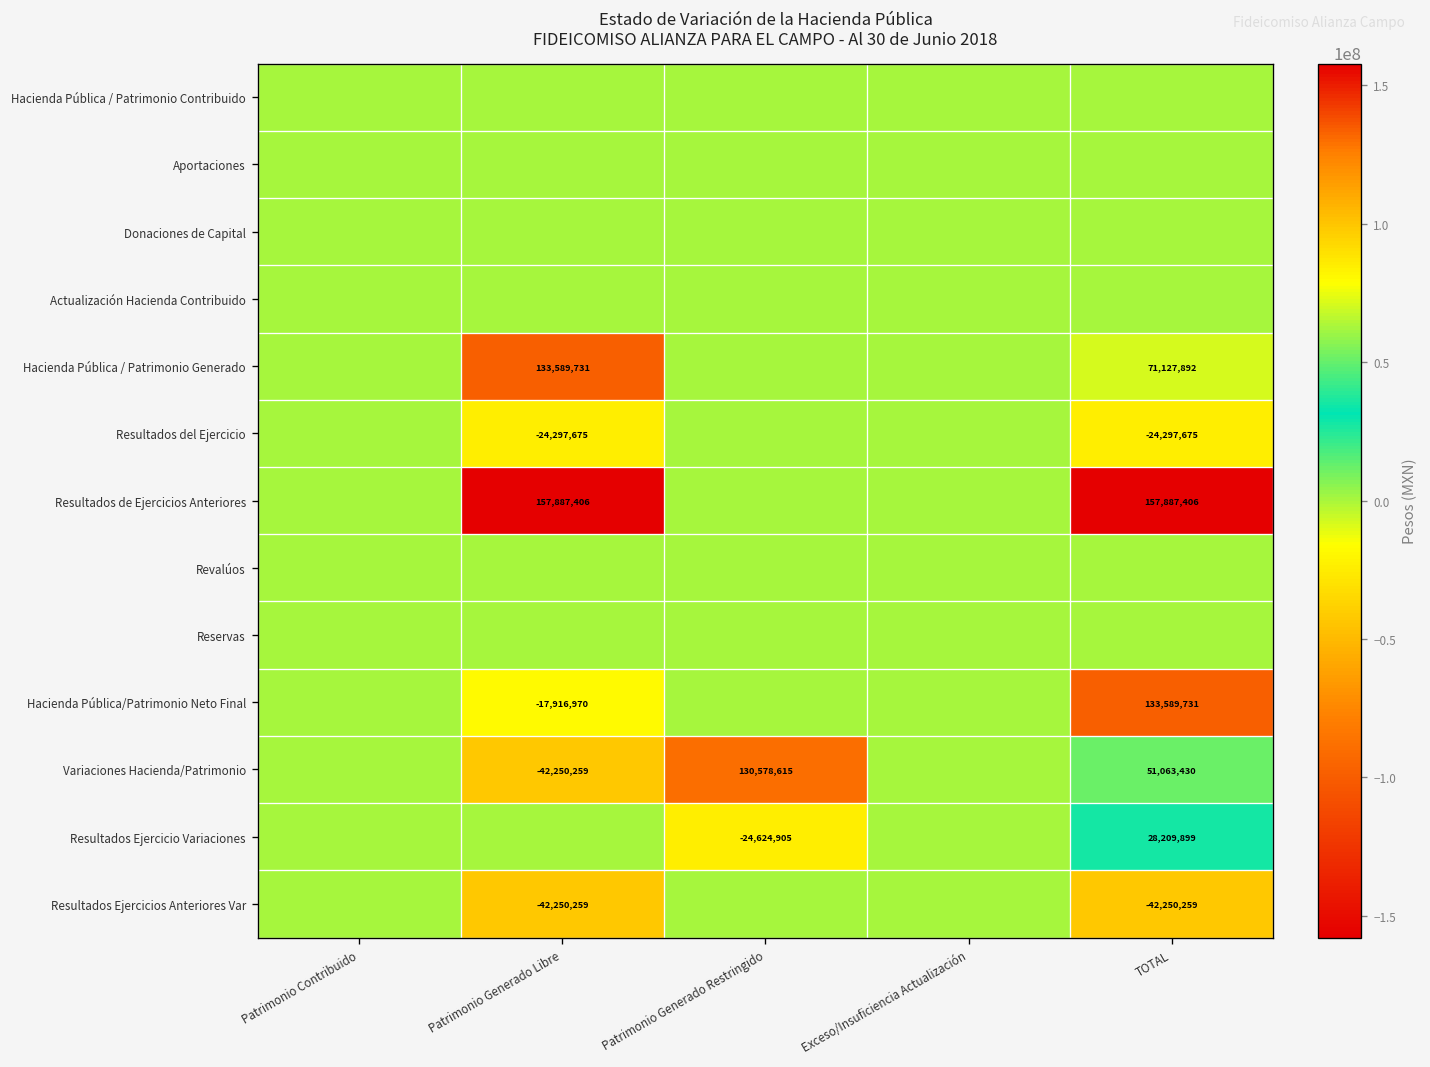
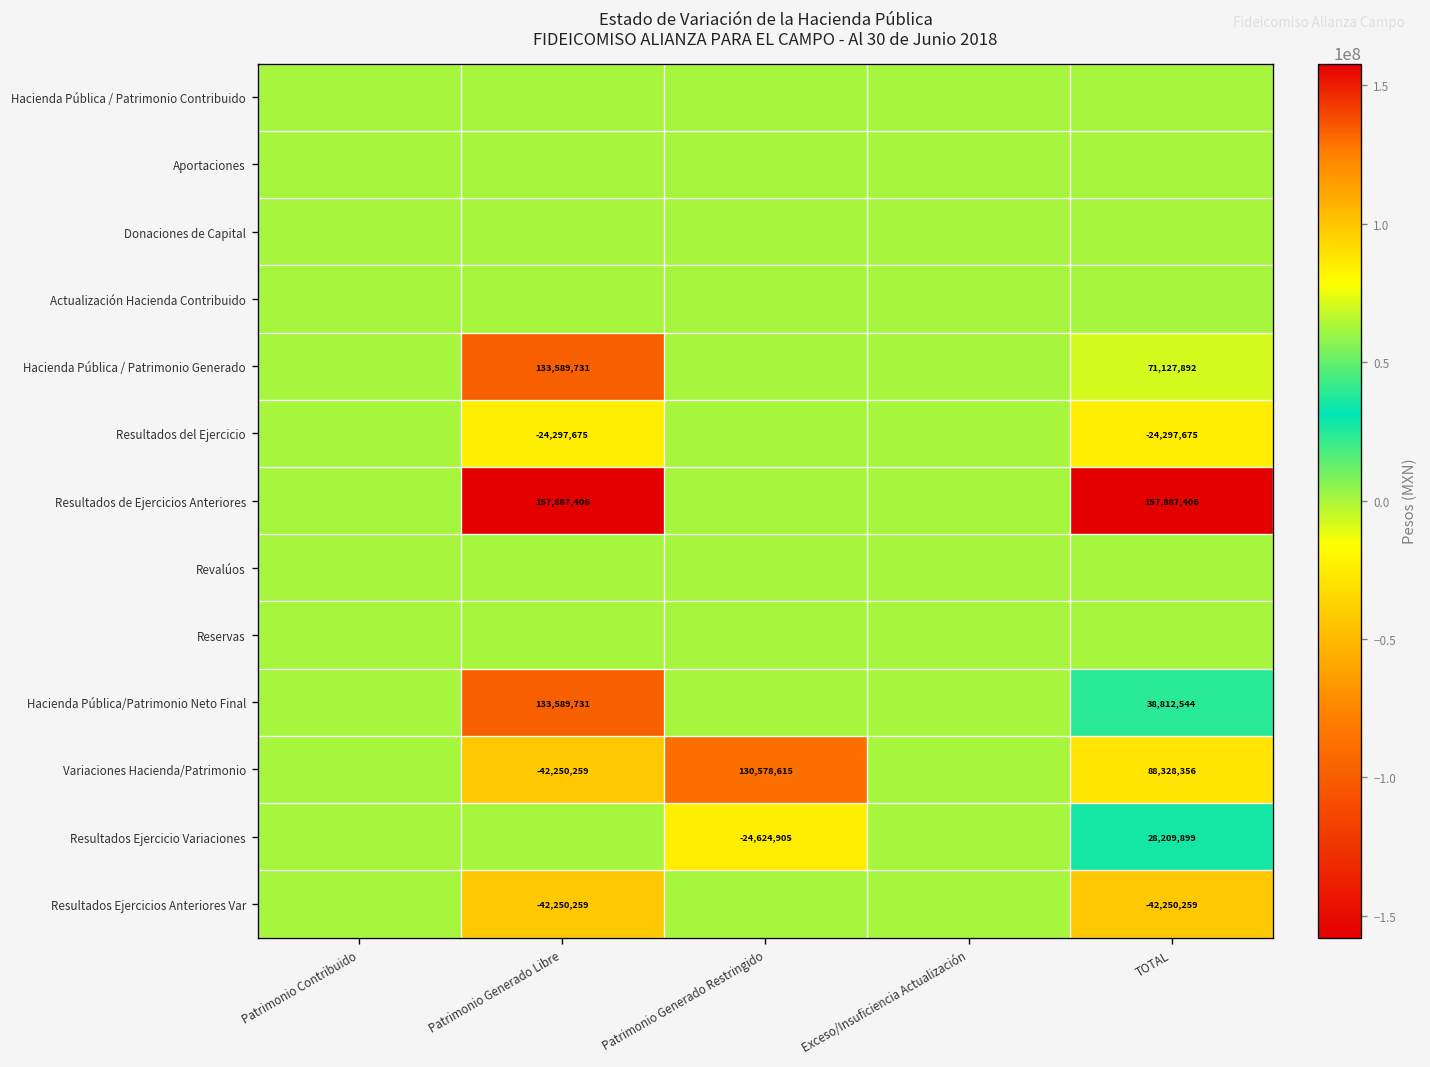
Hacienda Pública/Patrimonio Neto Final, Patrimonio Generado Libre: -17,916,970 -> 133,589,731
Hacienda Pública/Patrimonio Neto Final, TOTAL: 133,589,731 -> 38,812,544
Variaciones Hacienda/Patrimonio, TOTAL: 51,063,430 -> 88,328,356
